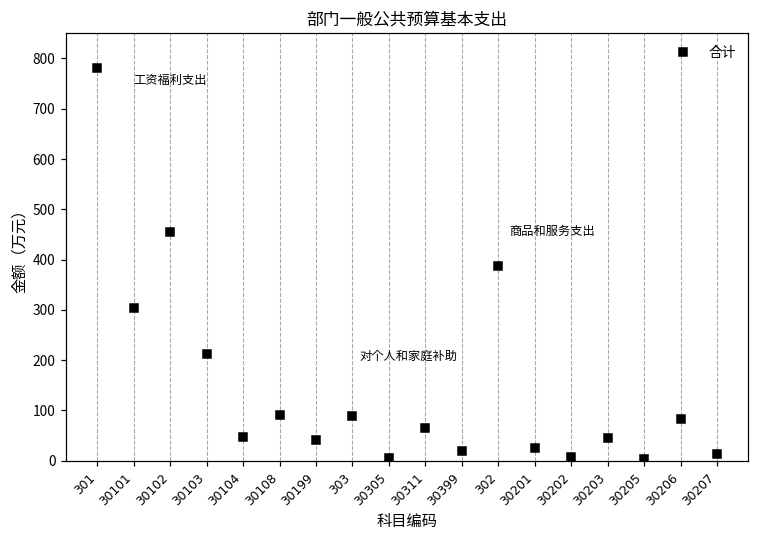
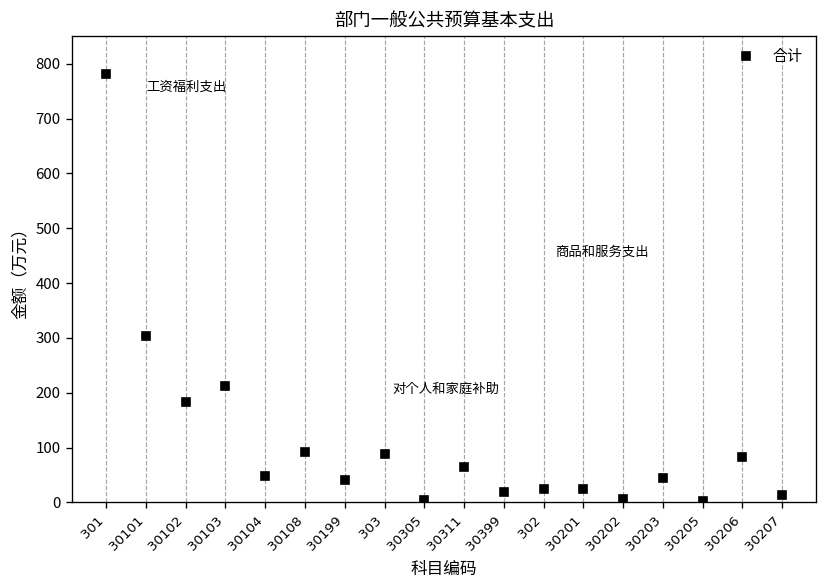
30102: 450 -> 180
302: 390 -> 20
